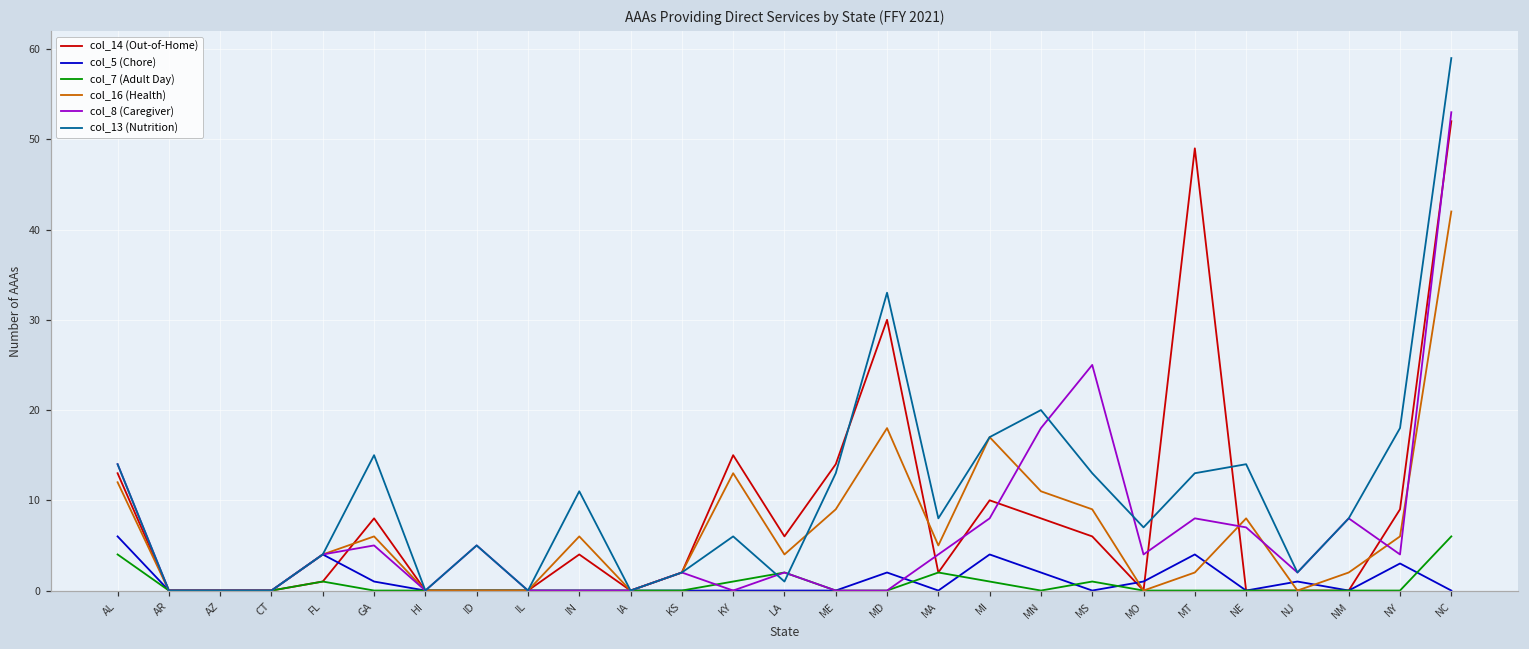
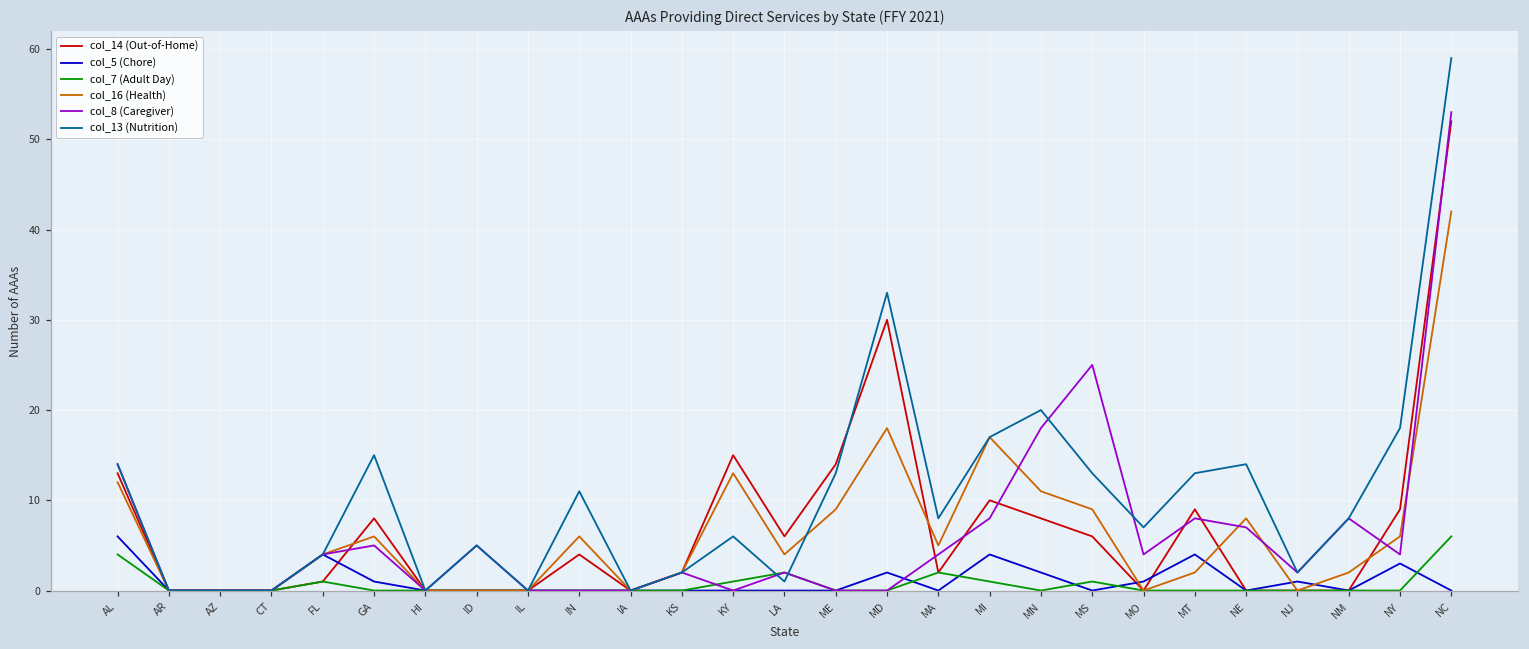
col_14 (Out-of-Home), MT: 49 -> 9
